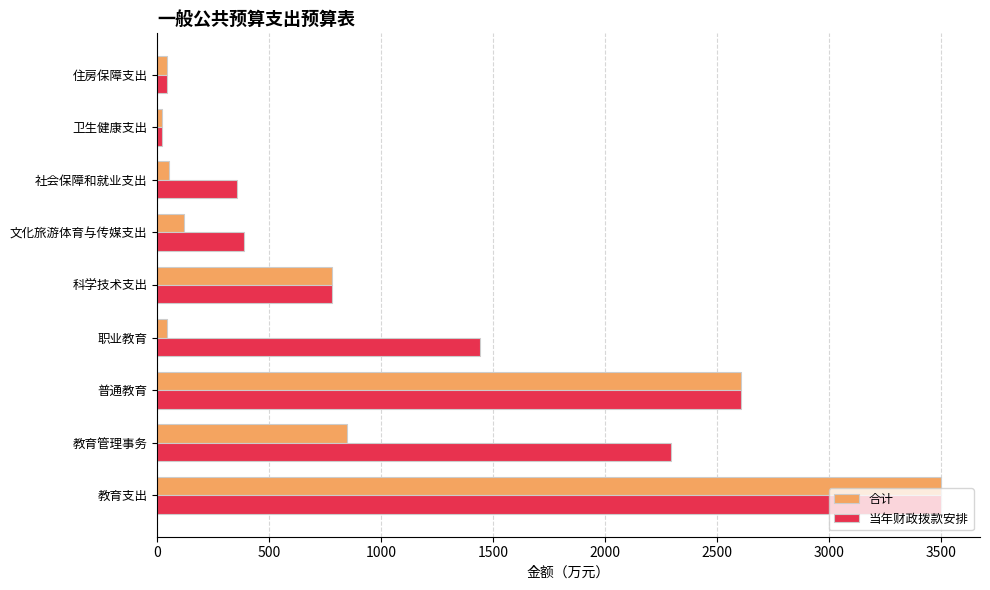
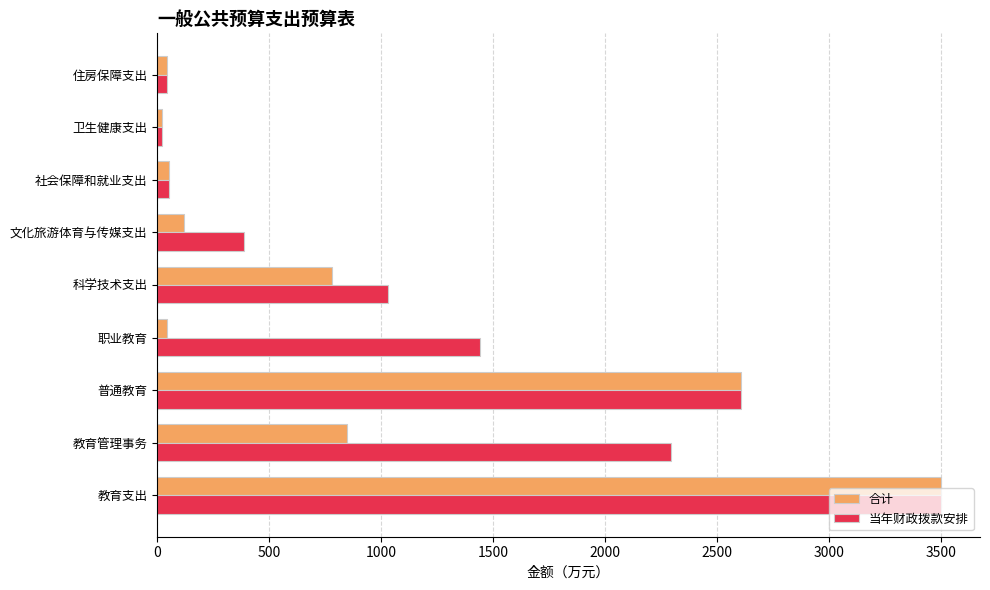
当年财政拨款安排, 社会保障和就业支出: 360 -> 50
当年财政拨款安排, 科学技术支出: 780 -> 1030
